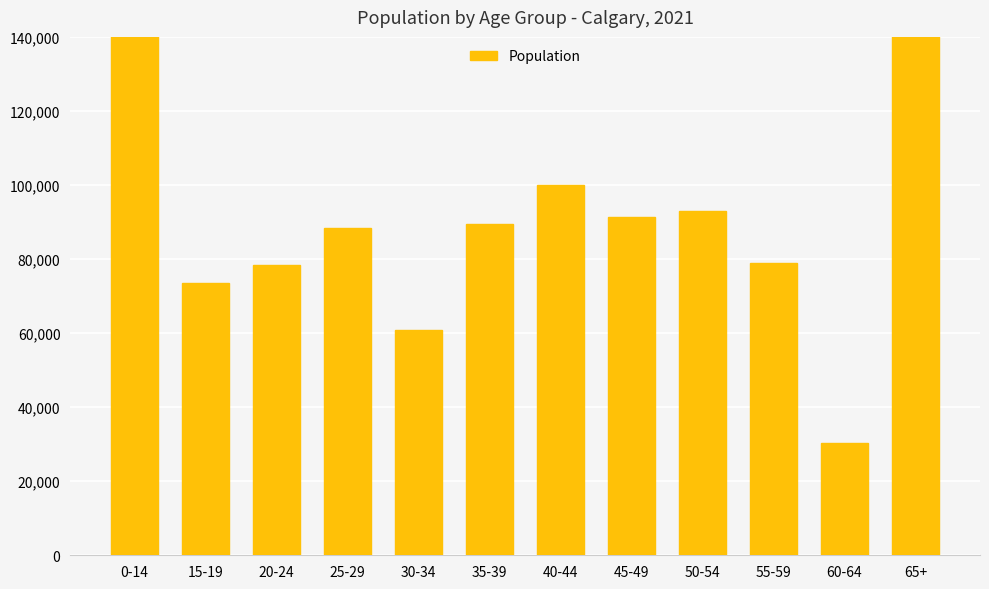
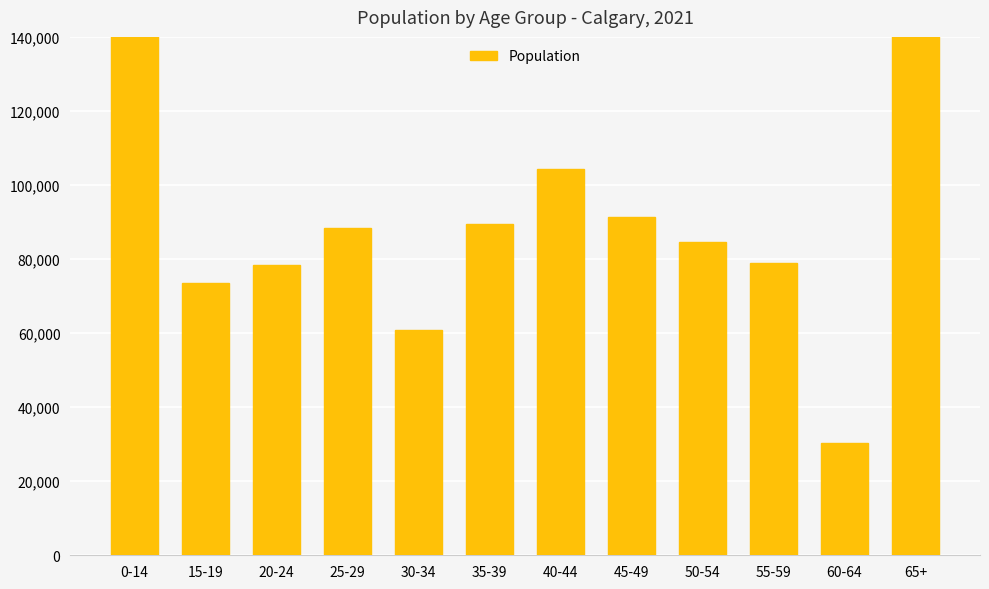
40-44: 100,000 -> 104,000
50-54: 93,000 -> 85,000
